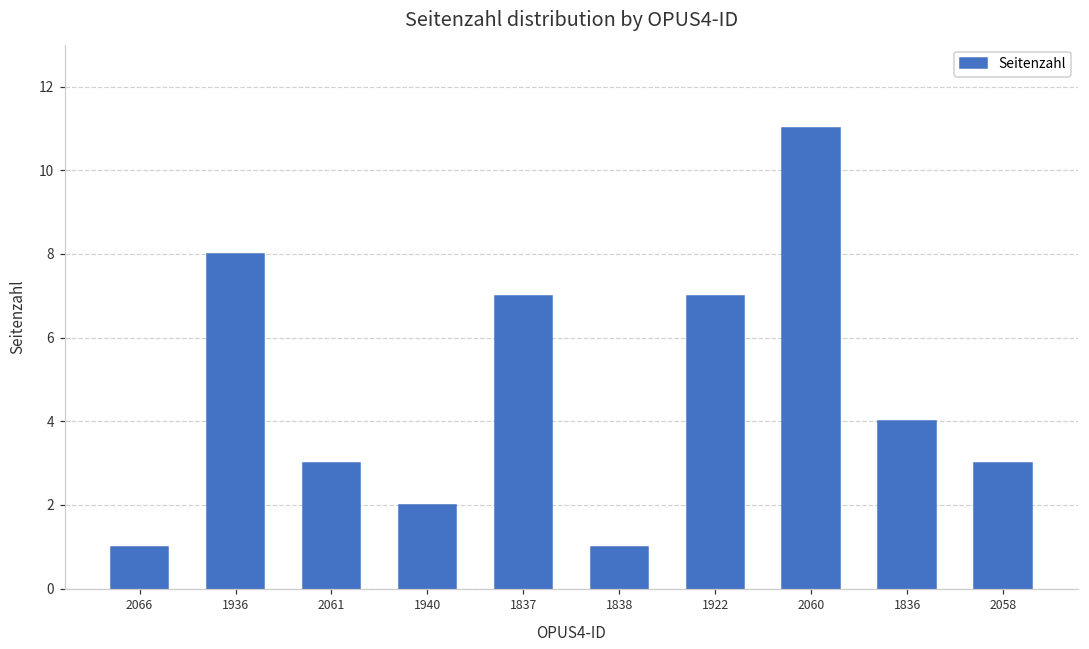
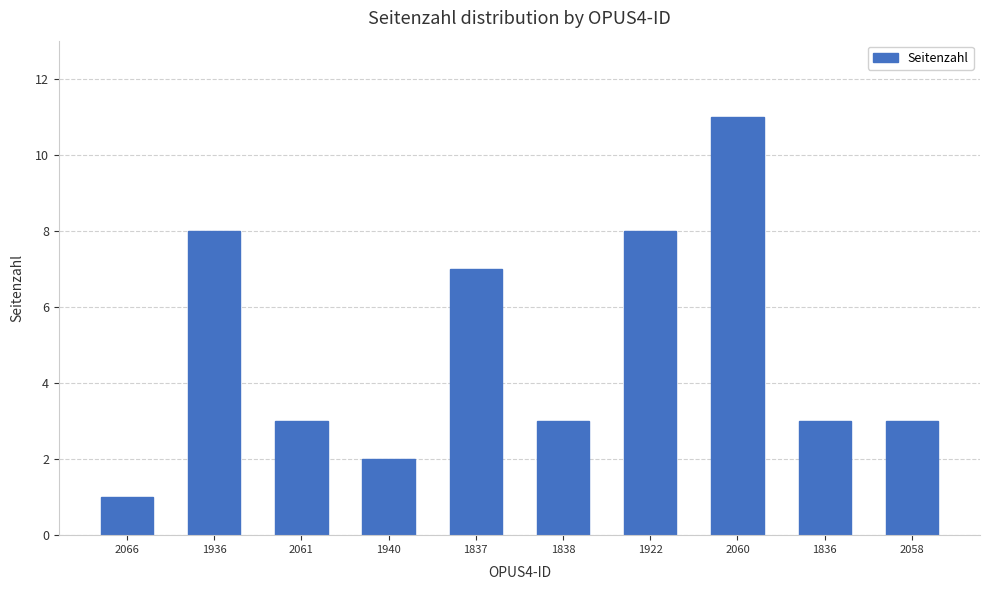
1838: 1 -> 3
1922: 7 -> 8
1836: 4 -> 3
